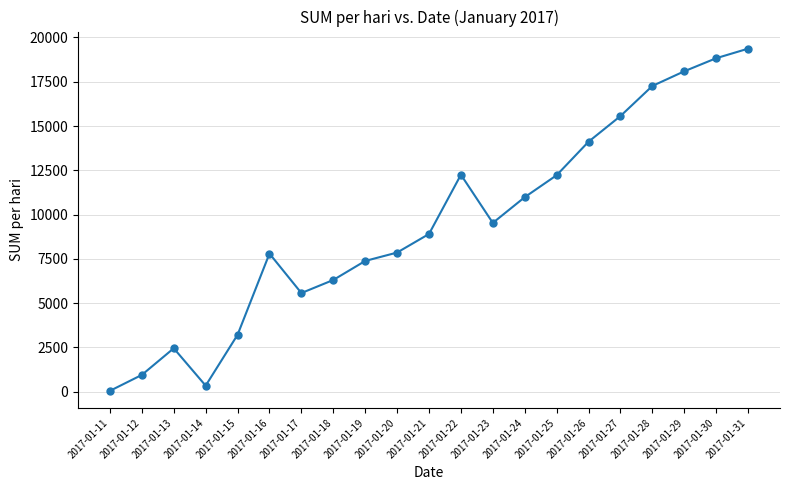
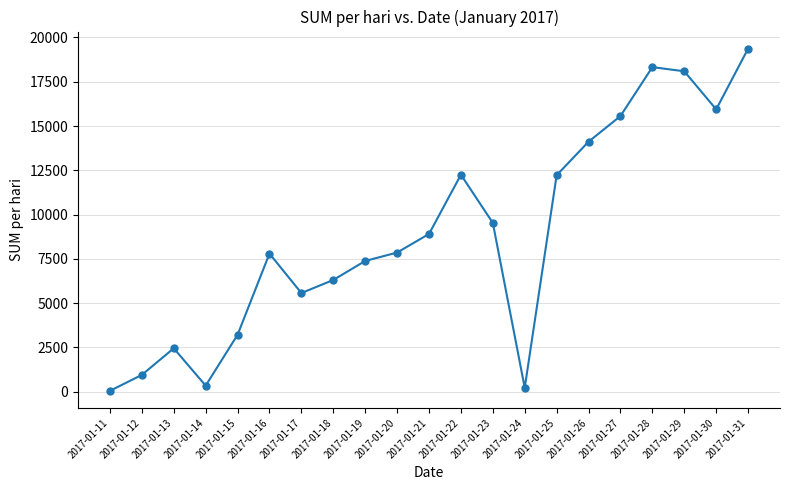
2017-01-24: 11000 -> 200
2017-01-28: 17300 -> 18300
2017-01-30: 18800 -> 15900
